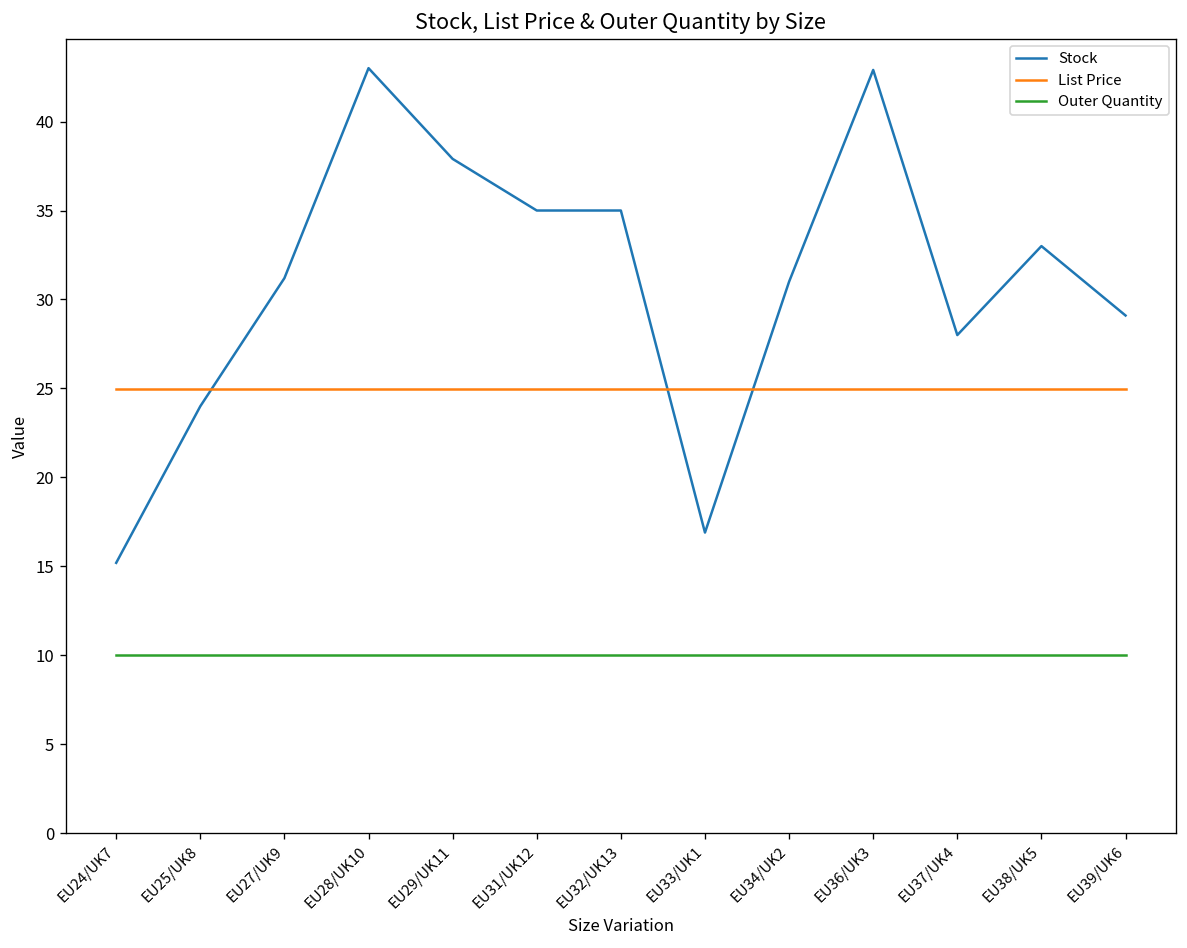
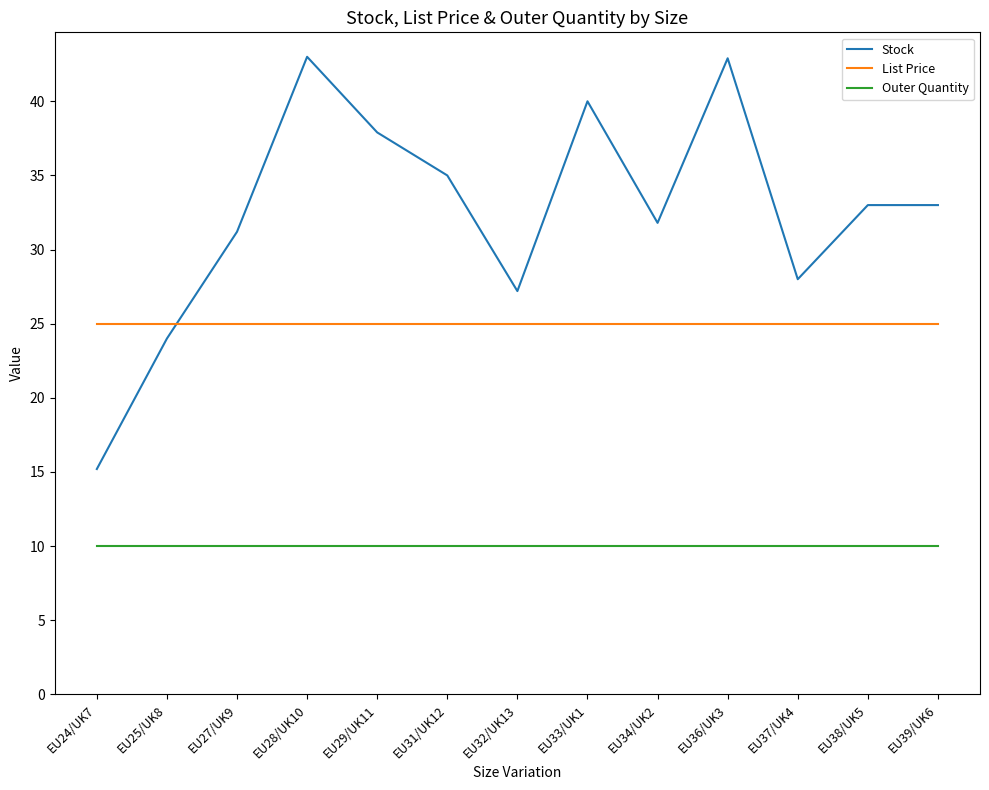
Stock, EU32/UK13: 35.0 -> 27.2
Stock, EU33/UK1: 16.9 -> 40.0
Stock, EU34/UK2: 31.0 -> 31.8
Stock, EU39/UK6: 29.1 -> 33.0
